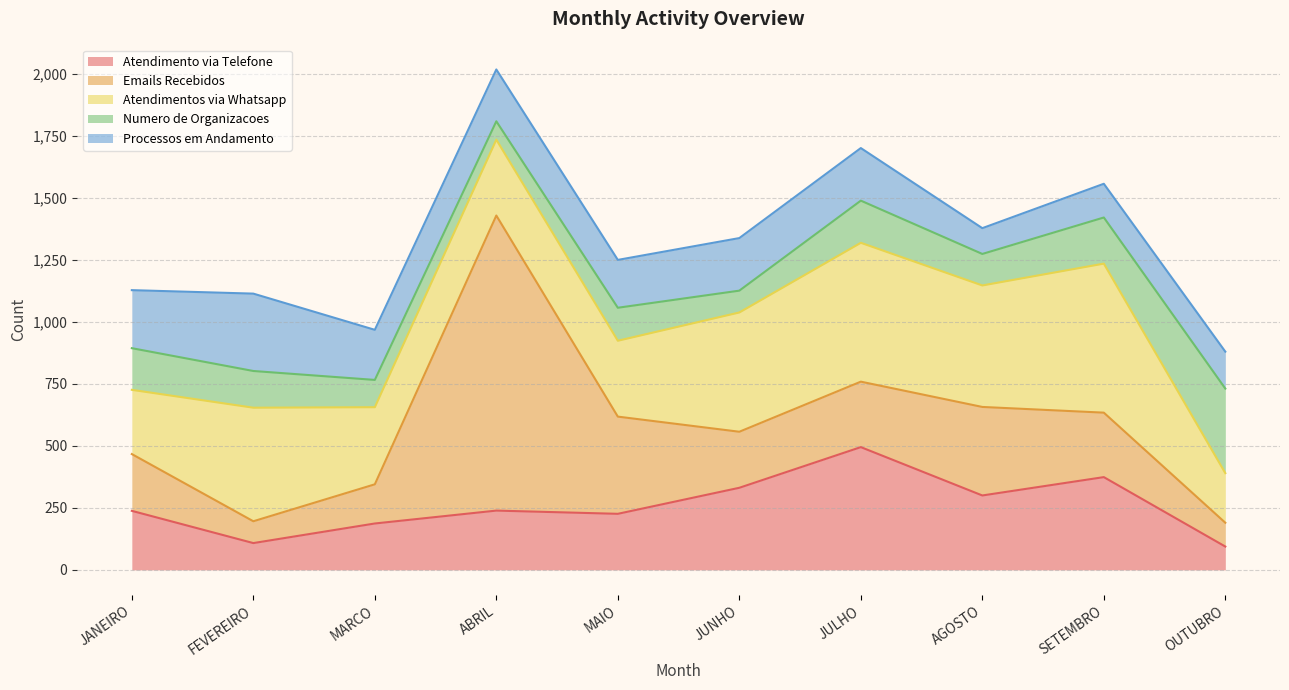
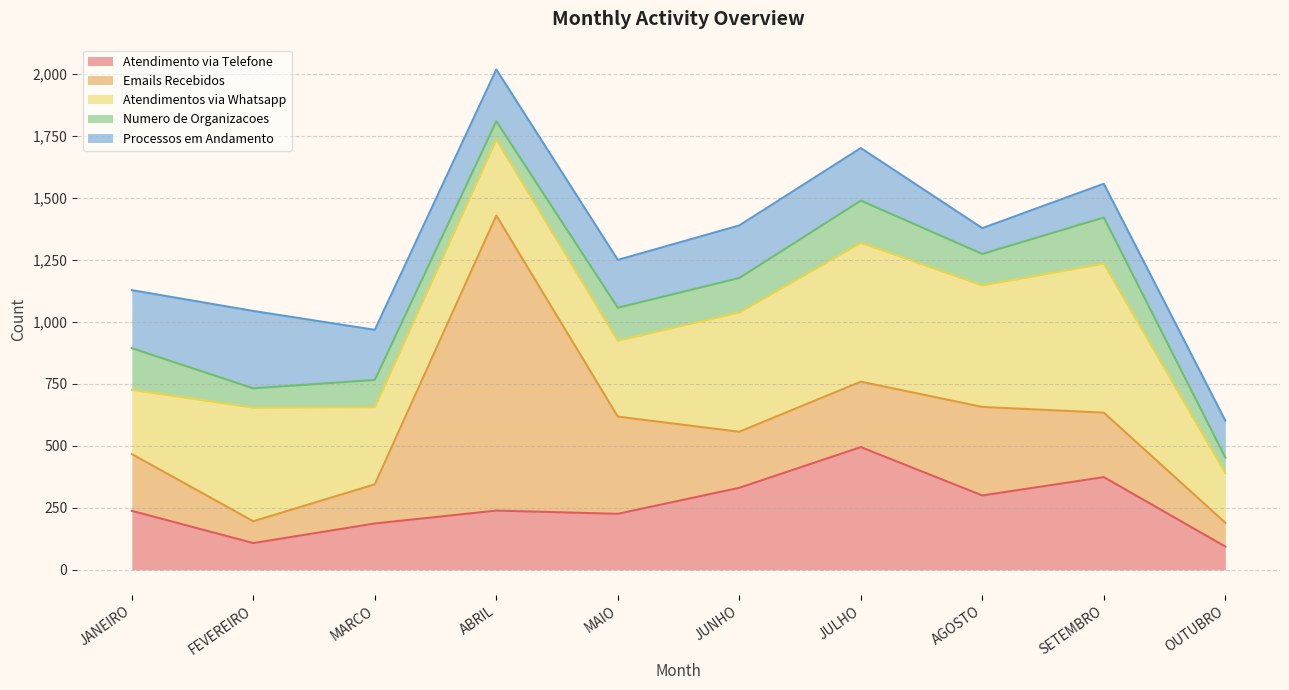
Numero de Organizacoes, FEVEREIRO: 150 -> 80
Numero de Organizacoes, JUNHO: 90 -> 140
Numero de Organizacoes, OUTUBRO: 340 -> 60
